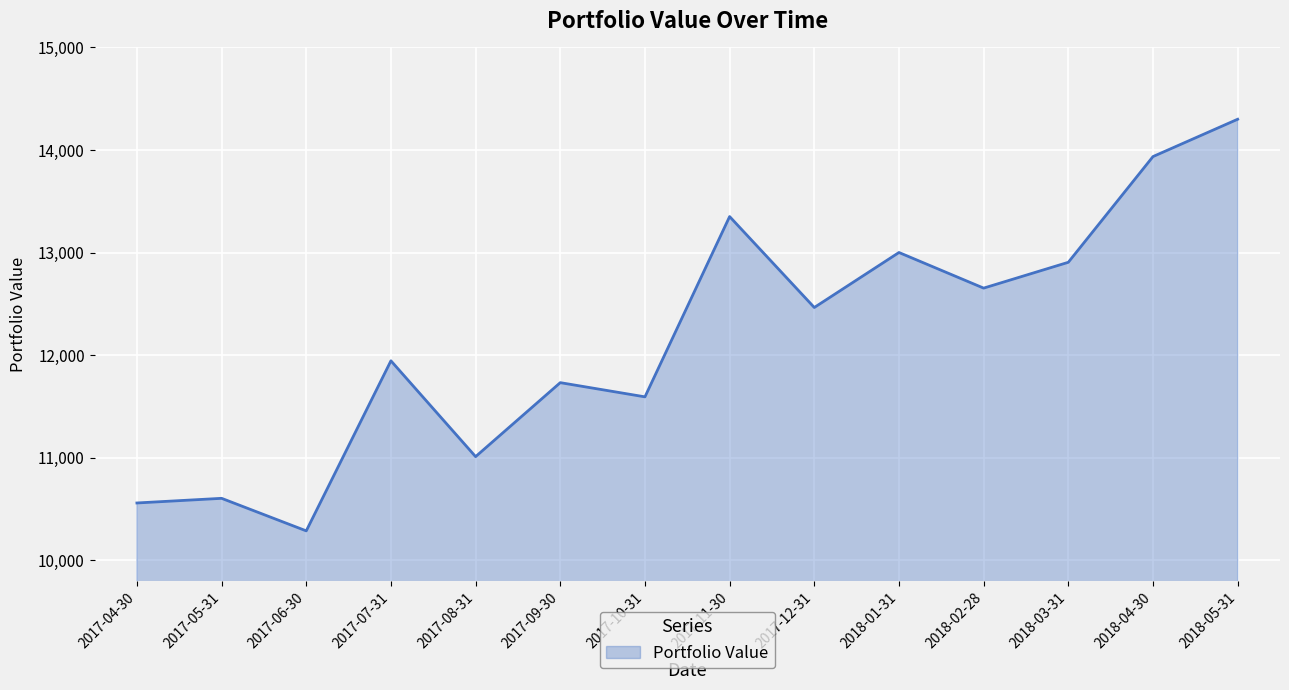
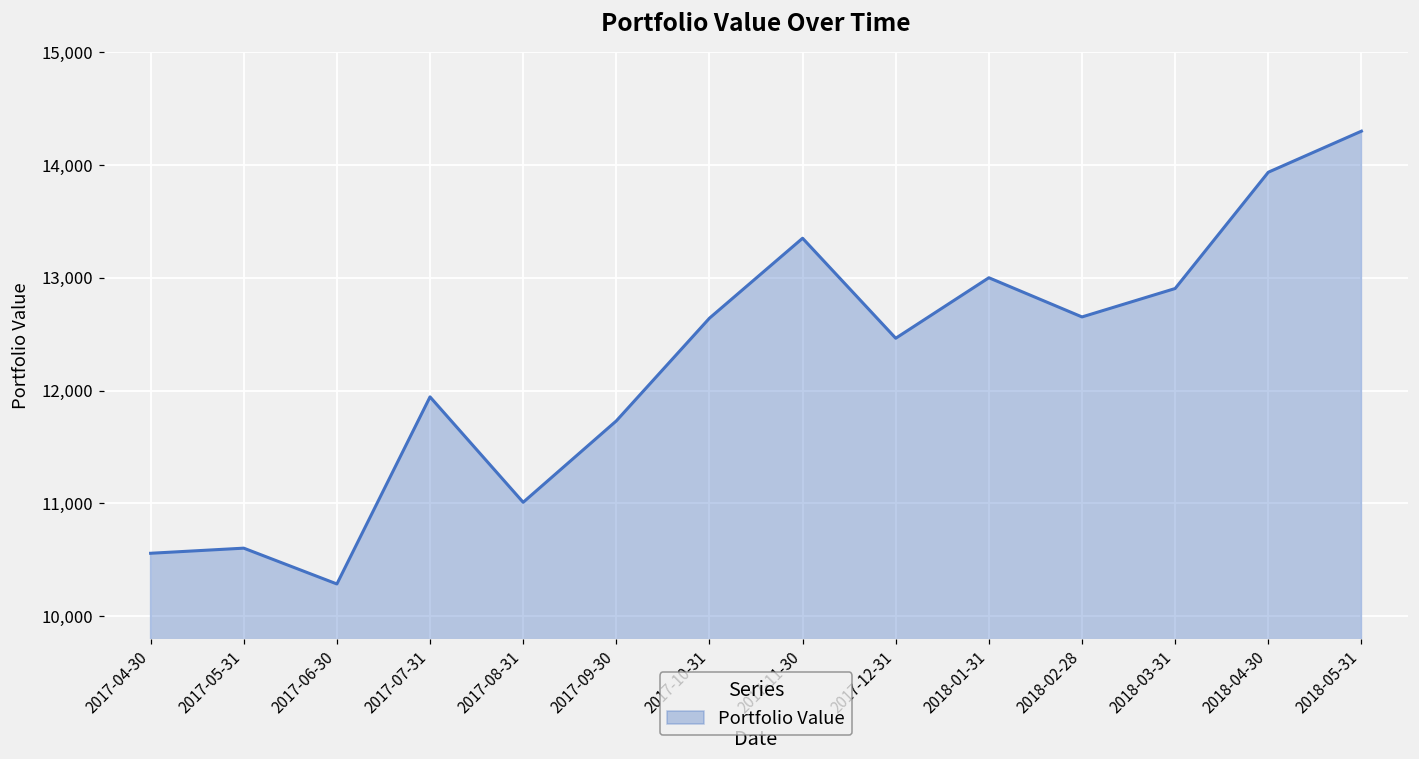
2017-10-31: 11,590 -> 12,640
